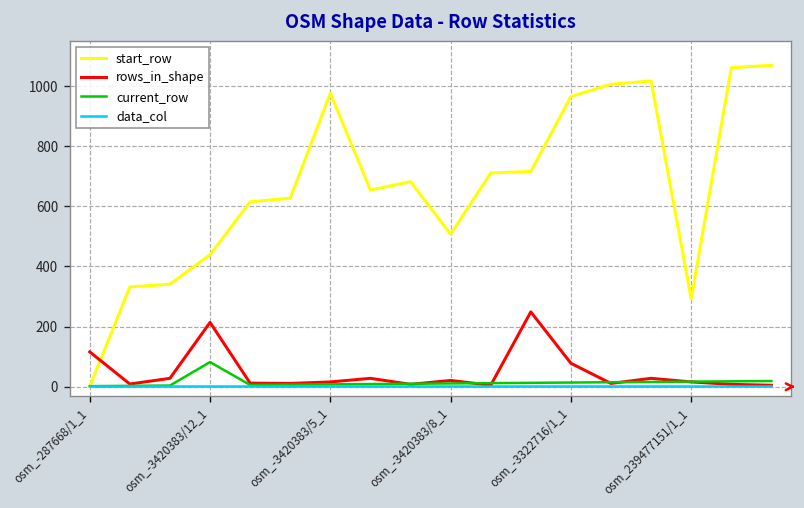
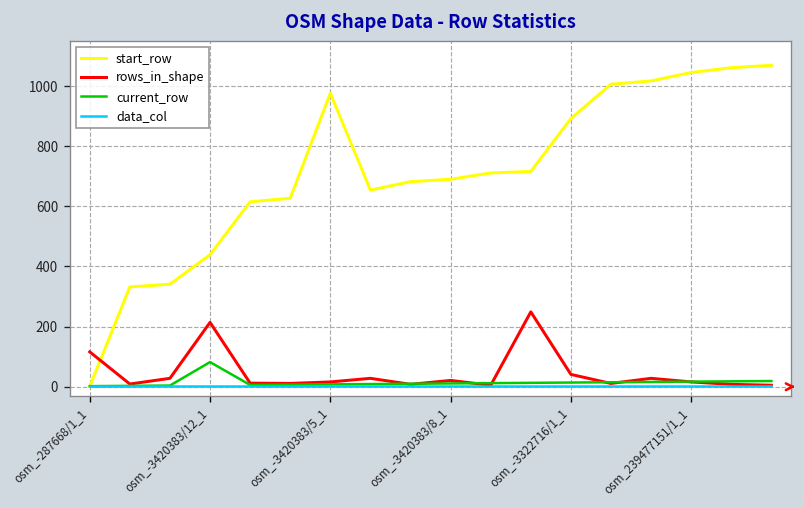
start_row, osm_-3420383/8_1: 510 -> 690
start_row, osm_-3322716/1_1: 970 -> 890
rows_in_shape, osm_-3322716/1_1: 80 -> 40
start_row, osm_239477151/1_1: 290 -> 1050
